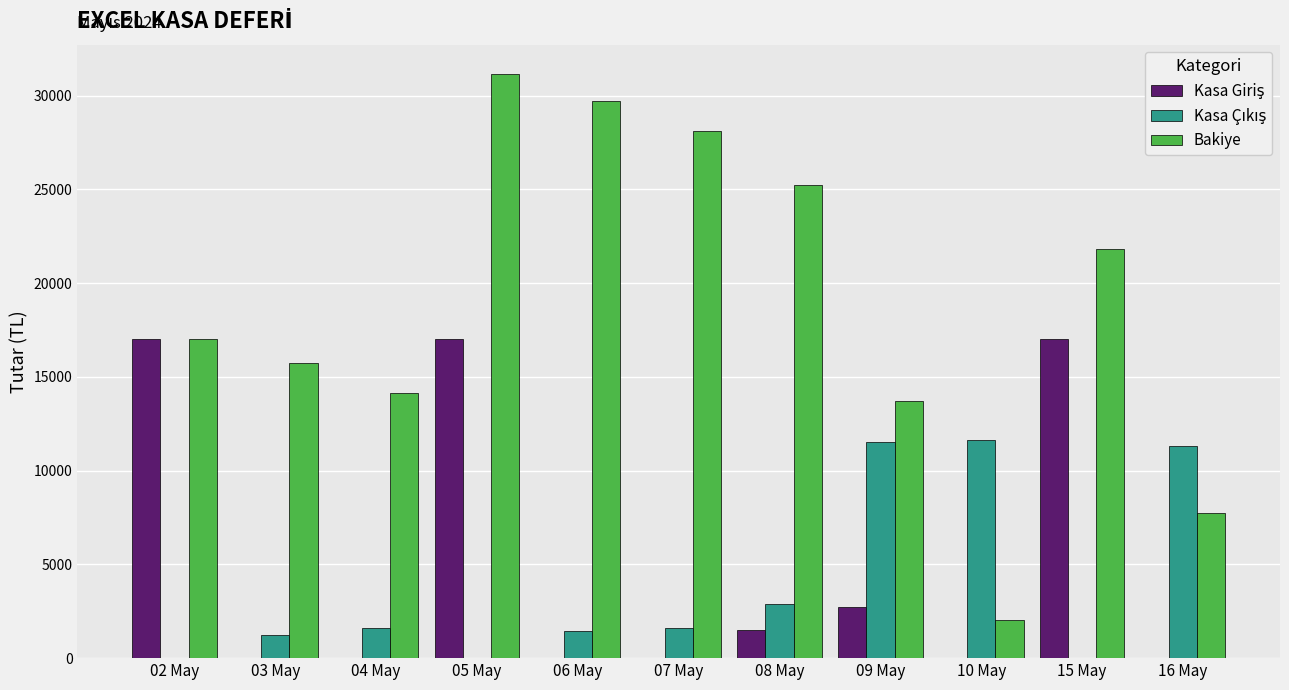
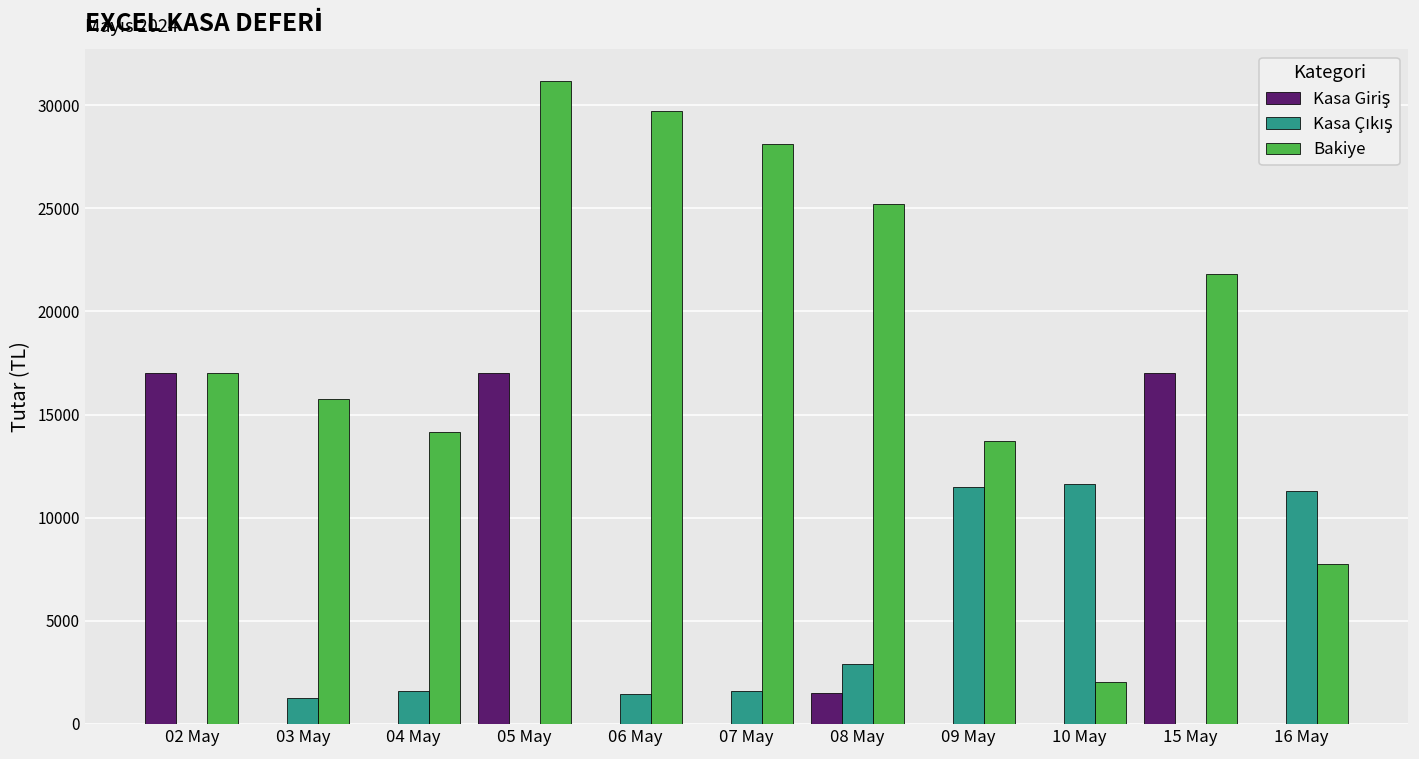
Kasa Giriş, 09 May: 2700 -> 0
